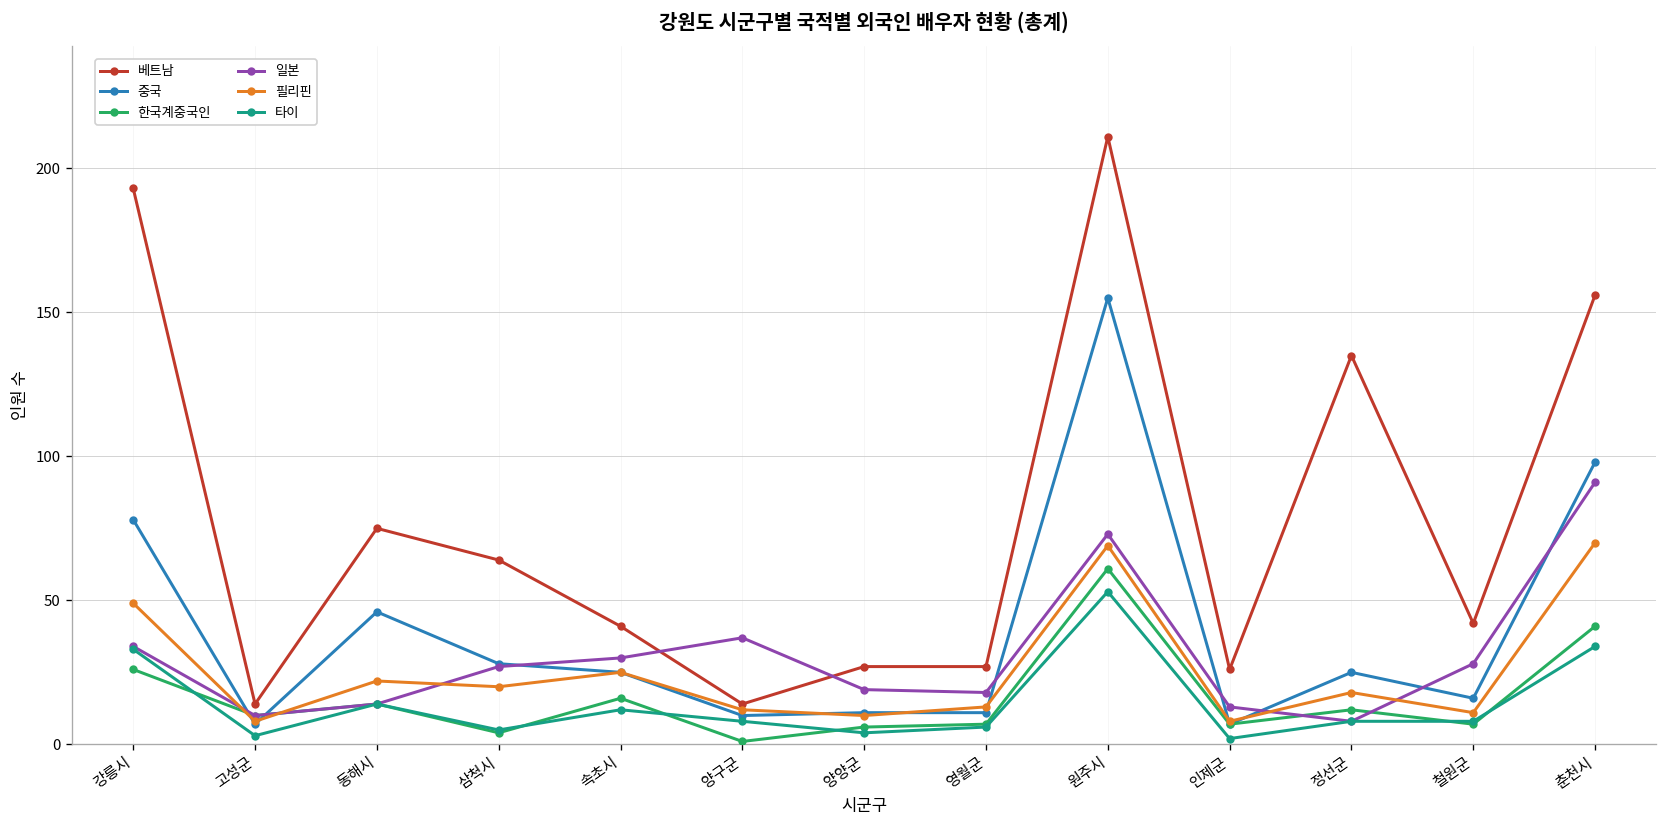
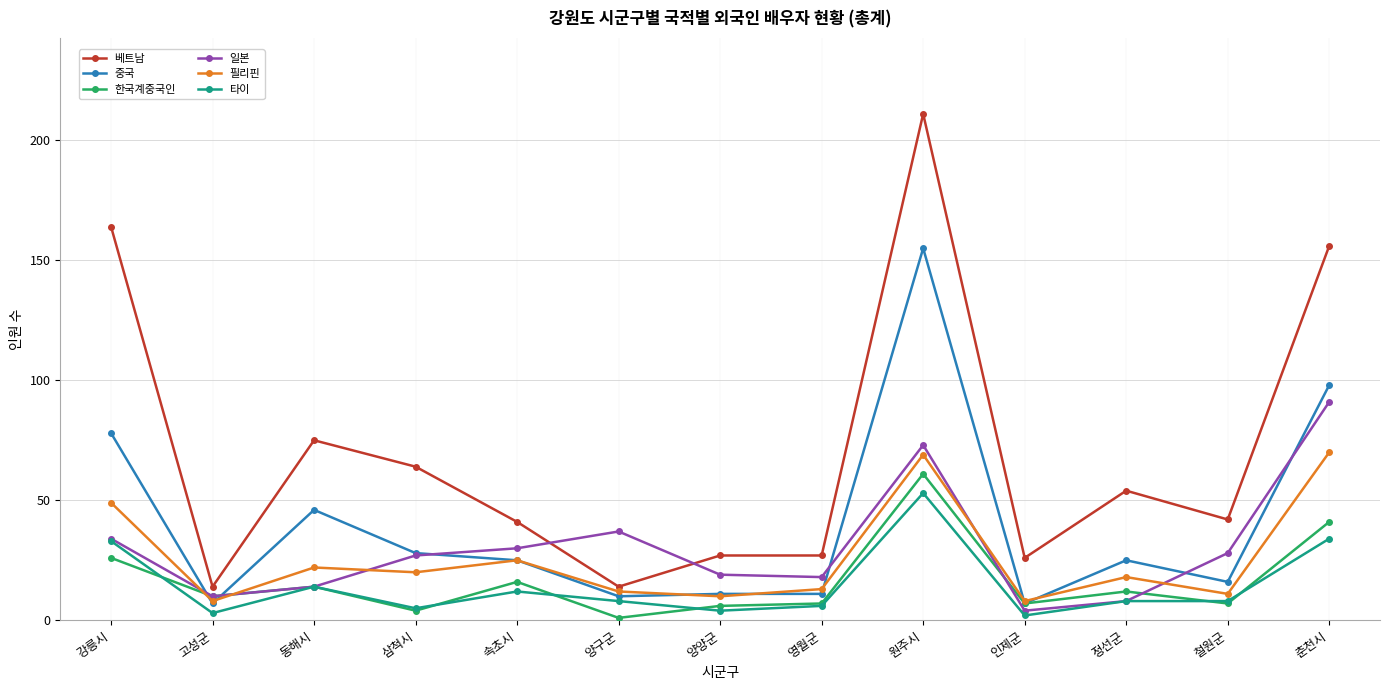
베트남, 강릉시: 193 -> 164
일본, 인제군: 13 -> 4
베트남, 정선군: 135 -> 54
